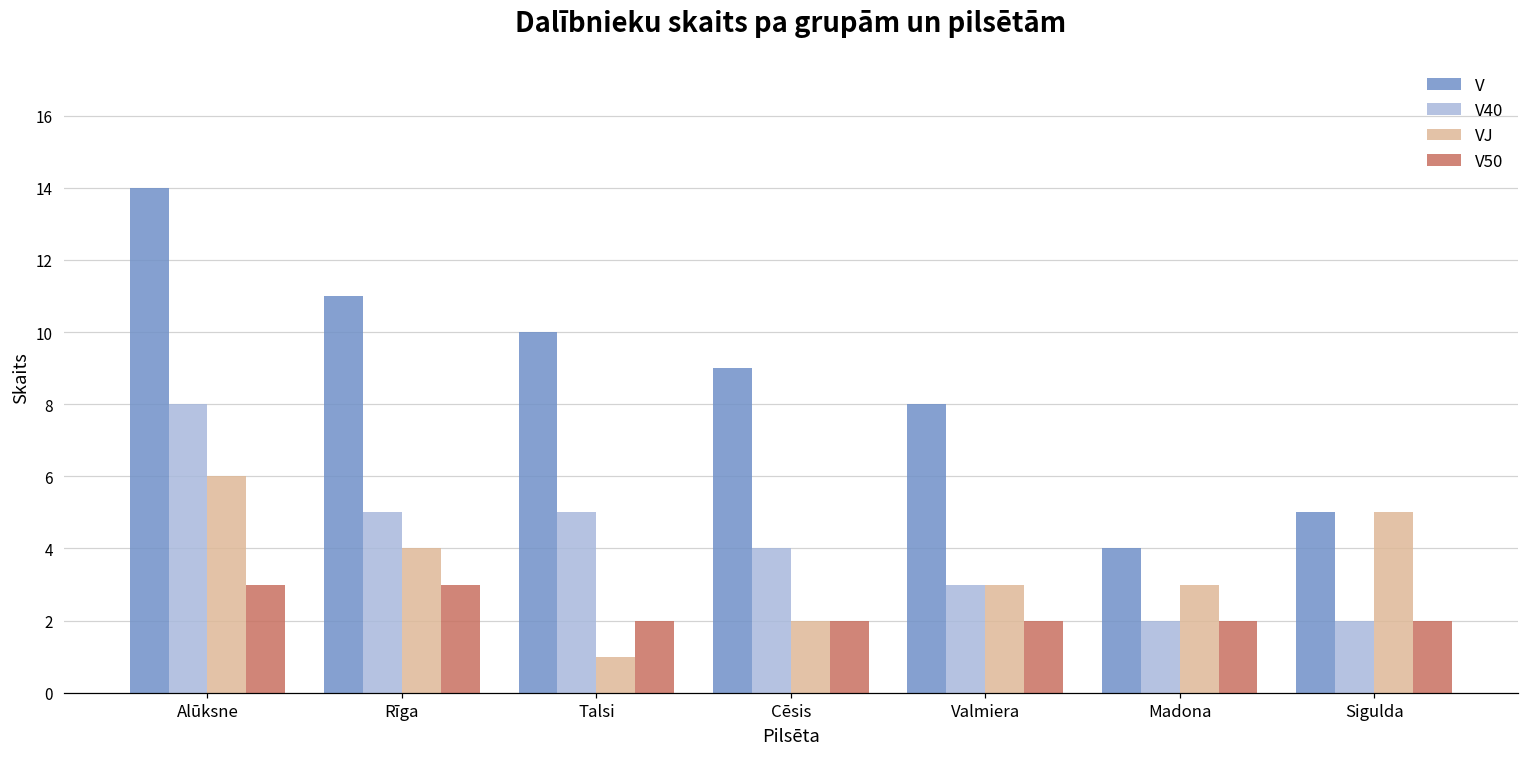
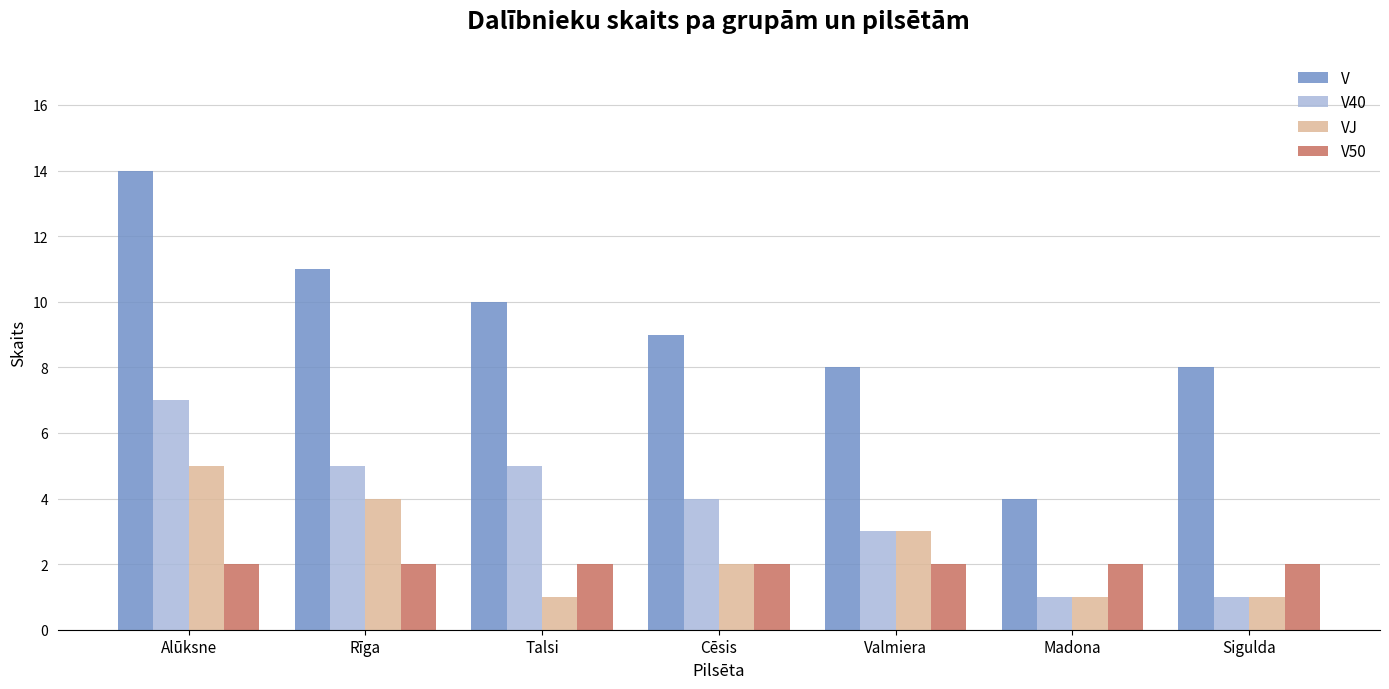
V40, Alūksne: 8 -> 7
VJ, Alūksne: 6 -> 5
V50, Alūksne: 3 -> 2
V50, Rīga: 3 -> 2
V40, Madona: 2 -> 1
VJ, Madona: 3 -> 1
V, Sigulda: 5 -> 8
V40, Sigulda: 2 -> 1
VJ, Sigulda: 5 -> 1
